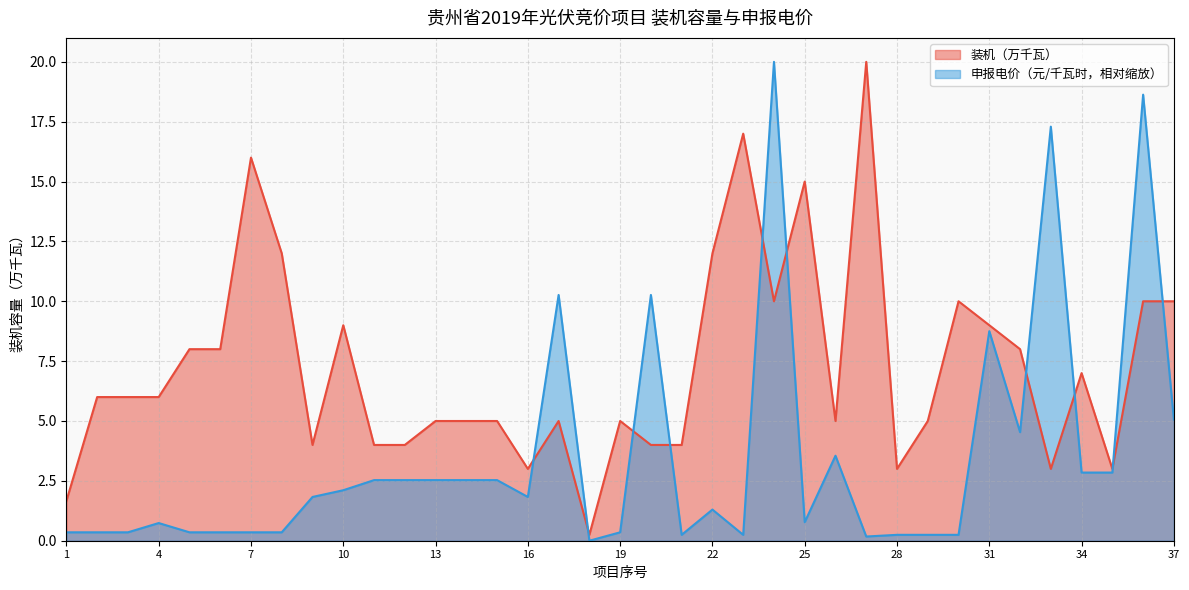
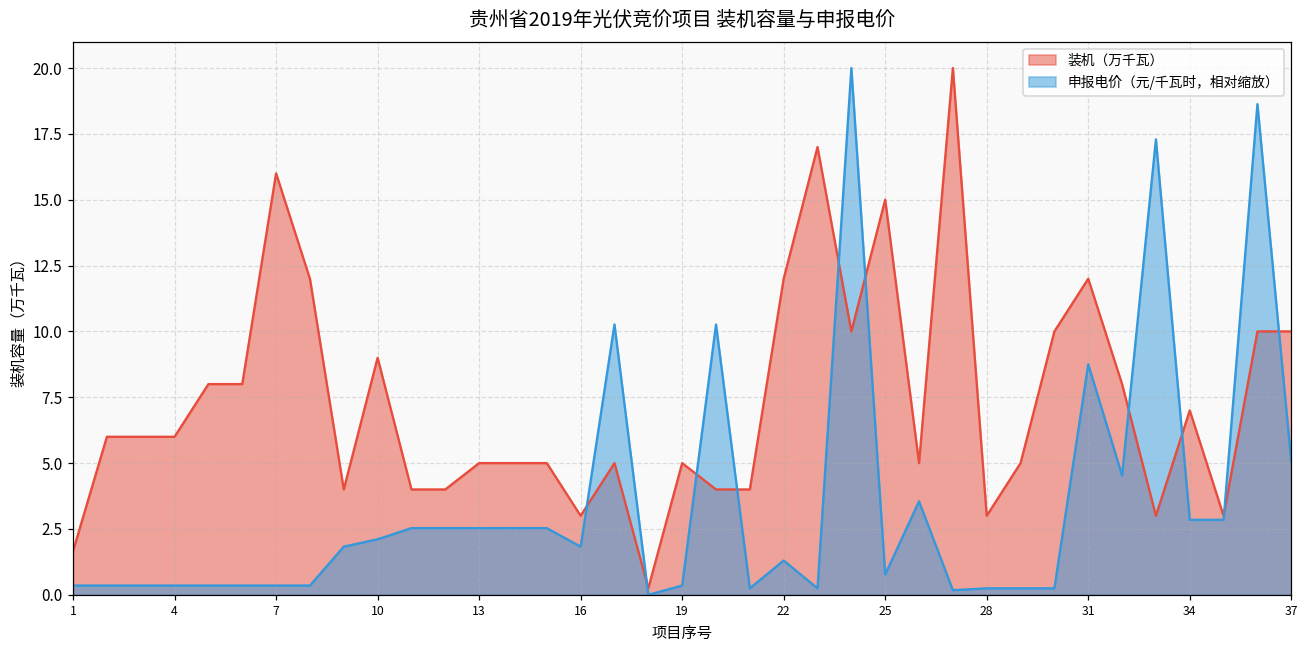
申报电价（元/千瓦时，相对缩放）, 4: 0.7 -> 0.4
装机（万千瓦）, 31: 9 -> 12
